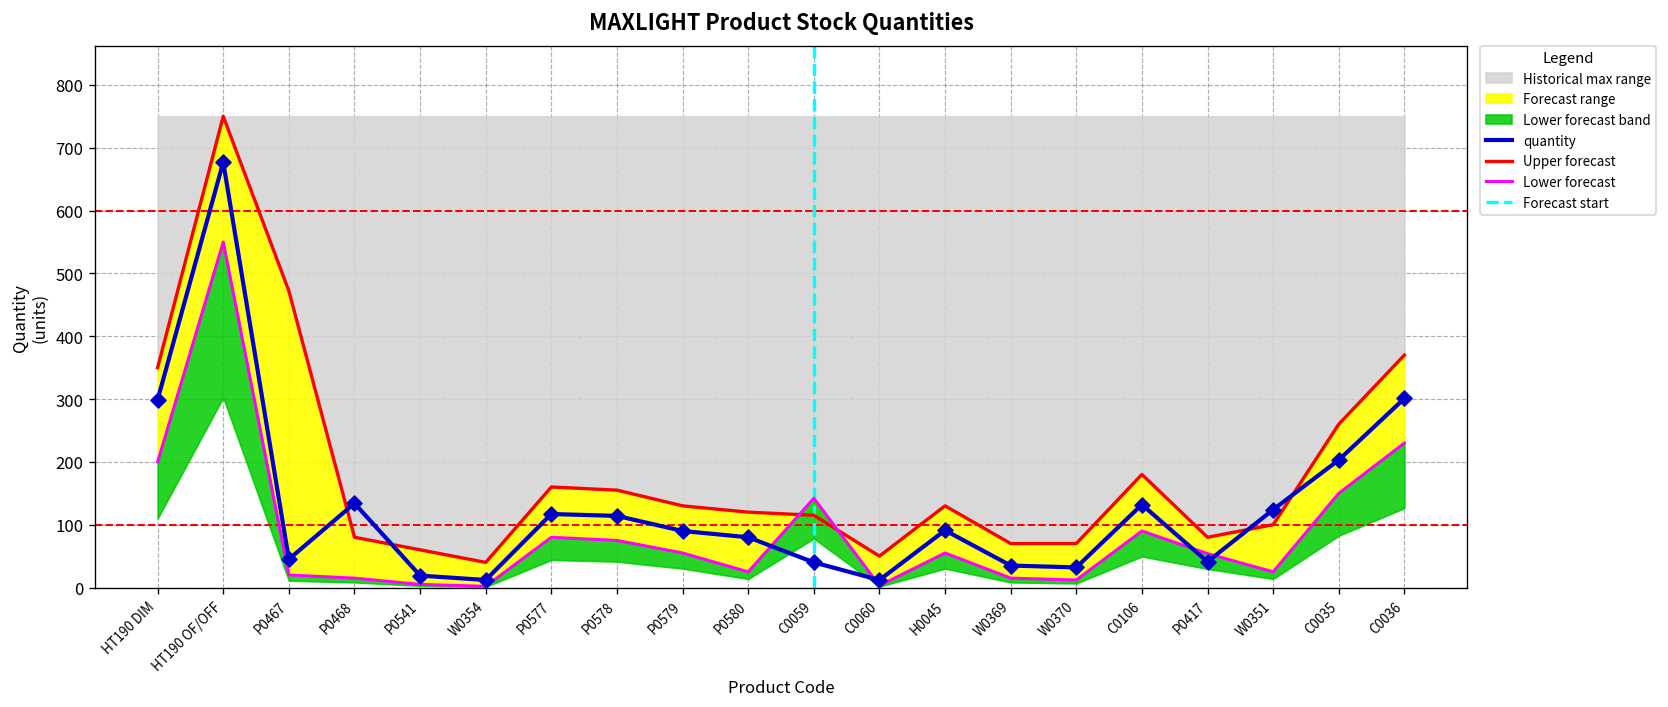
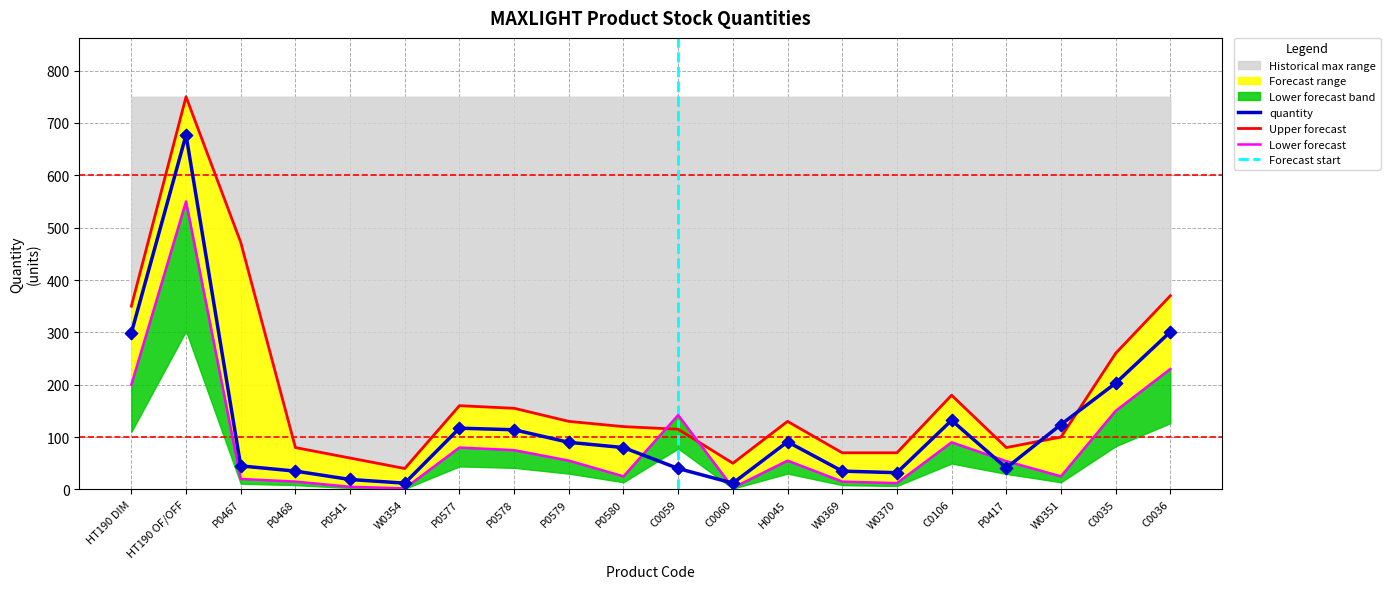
quantity, P0468: 130 -> 40
